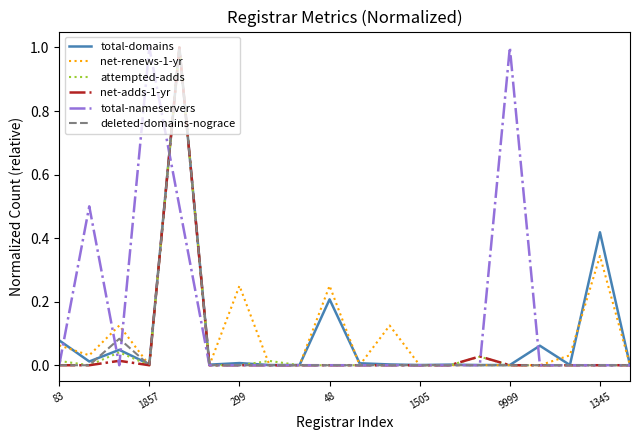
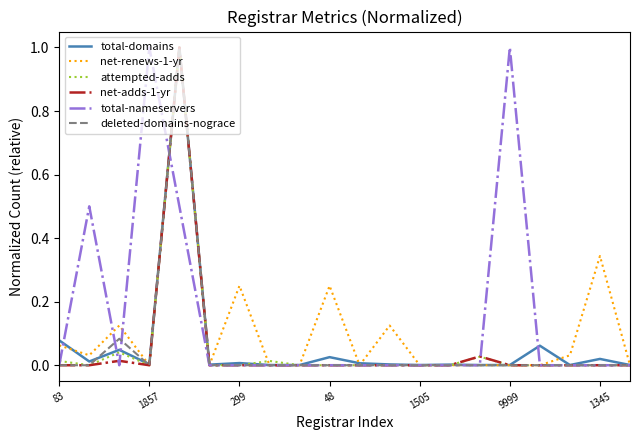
total-domains, 48: 0.21 -> 0.03
total-domains, 1345: 0.42 -> 0.02
